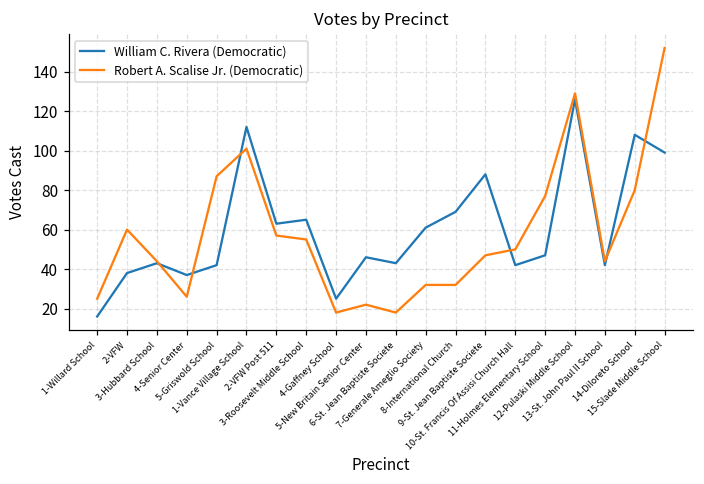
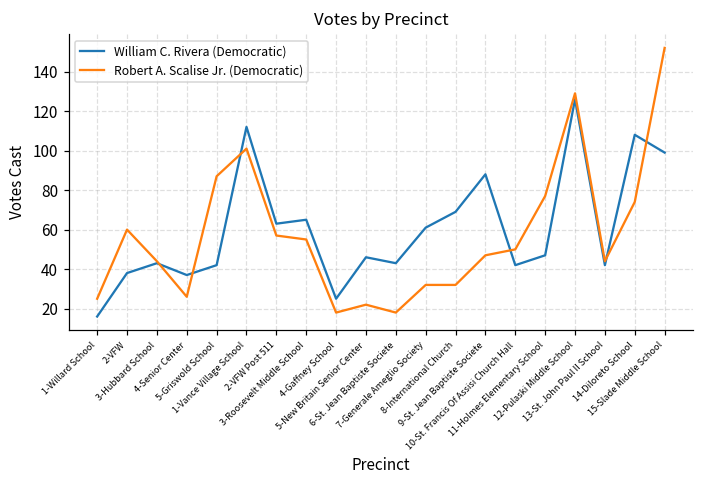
Robert A. Scalise Jr. (Democratic), 14-Diloreto School: 80 -> 74
